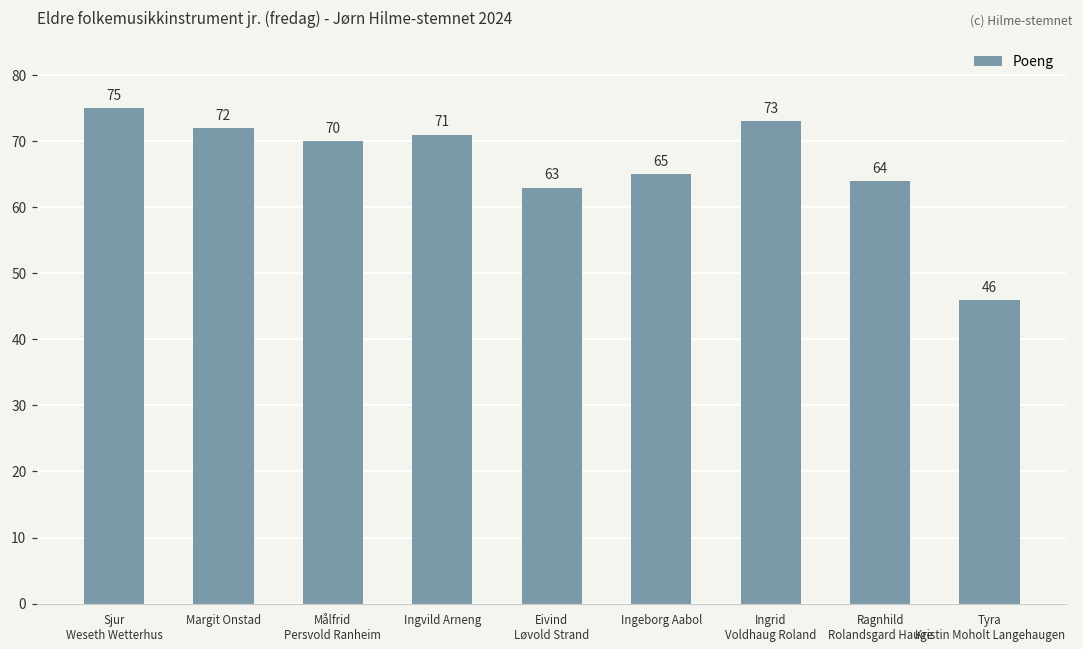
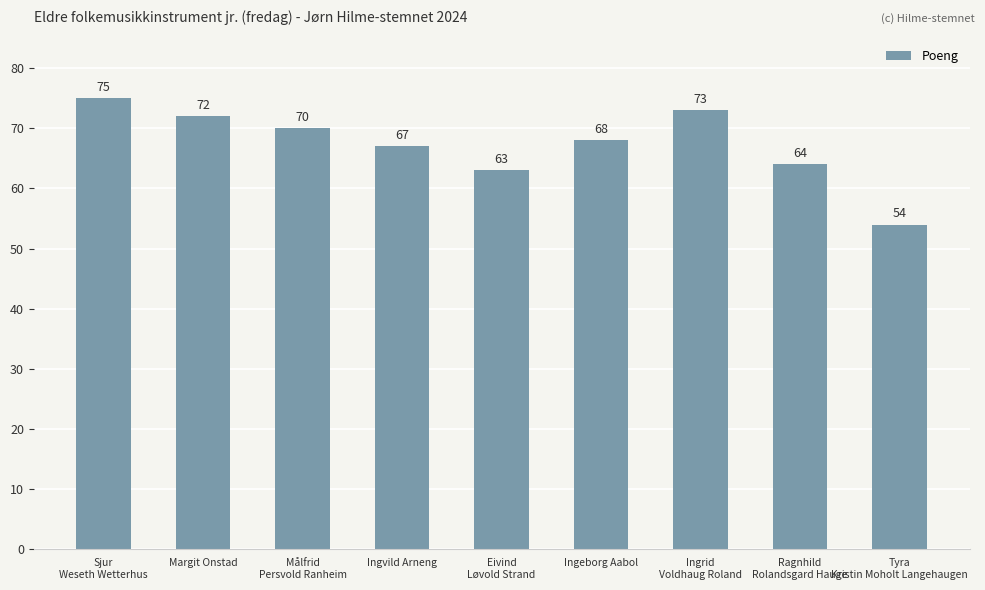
Ingvild Arneng: 71 -> 67
Ingeborg Aabol: 65 -> 68
Tyra Kristin Moholt Langehaugen: 46 -> 54
